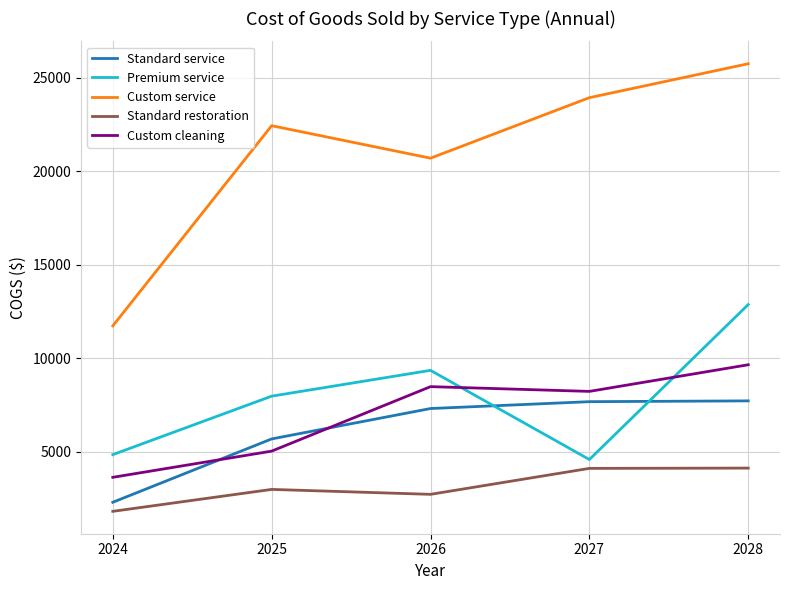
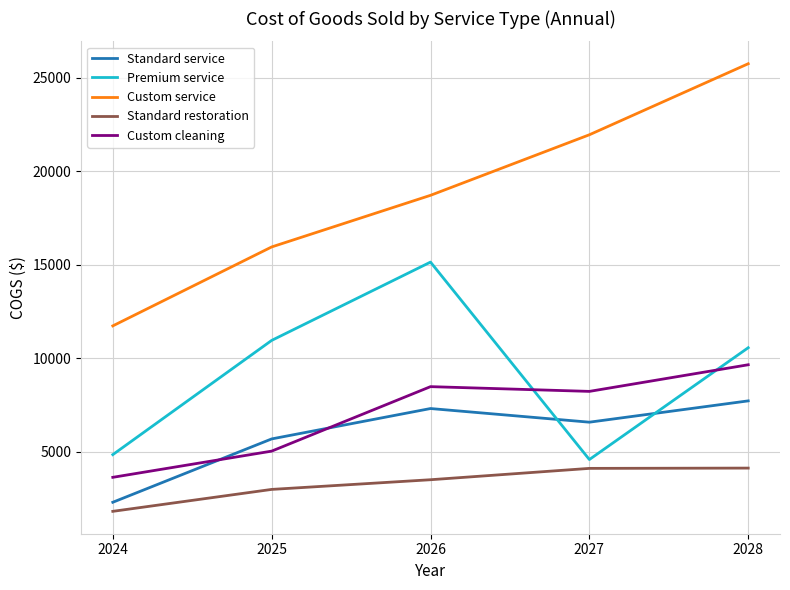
Premium service, 2025: 8000 -> 11000
Custom service, 2025: 22400 -> 16000
Premium service, 2026: 9400 -> 15100
Custom service, 2026: 20700 -> 18700
Standard restoration, 2026: 2700 -> 3500
Standard service, 2027: 7700 -> 6600
Custom service, 2027: 23900 -> 21900
Premium service, 2028: 12900 -> 10600
